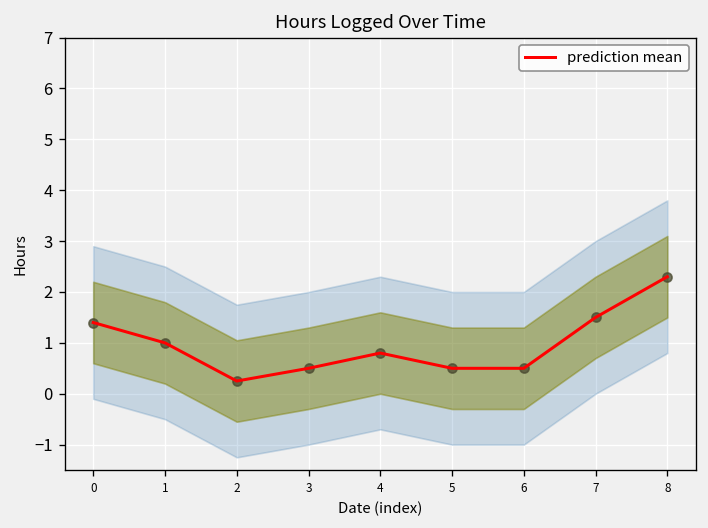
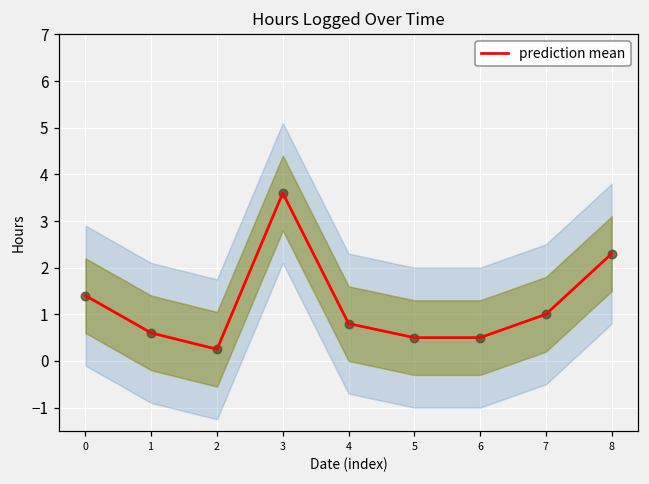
prediction mean, 1: 1.0 -> 0.6
prediction mean, 3: 0.5 -> 3.6
prediction mean, 7: 1.5 -> 1.0
